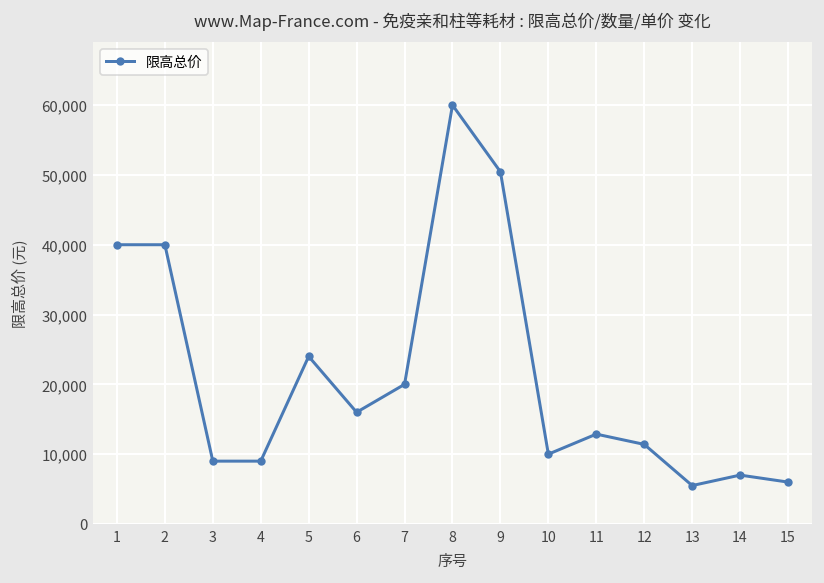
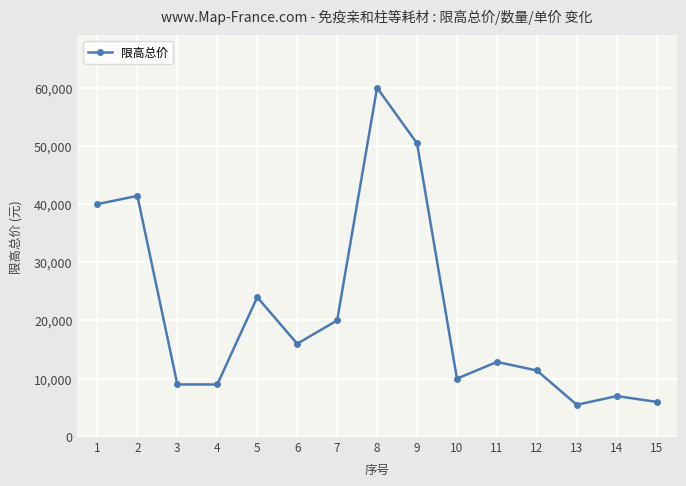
2: 40,000 -> 41,000
